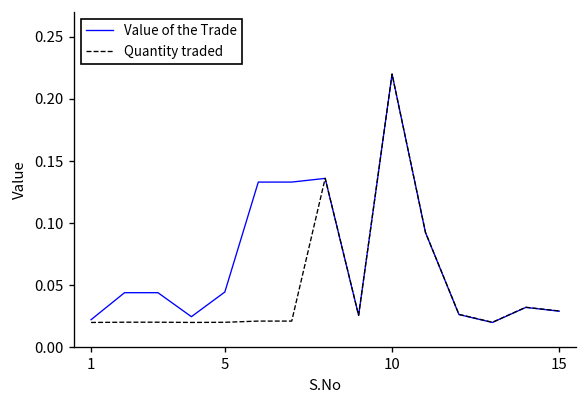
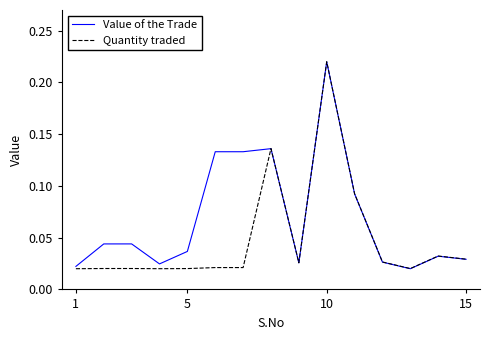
Value of the Trade, 5: 0.045 -> 0.037
